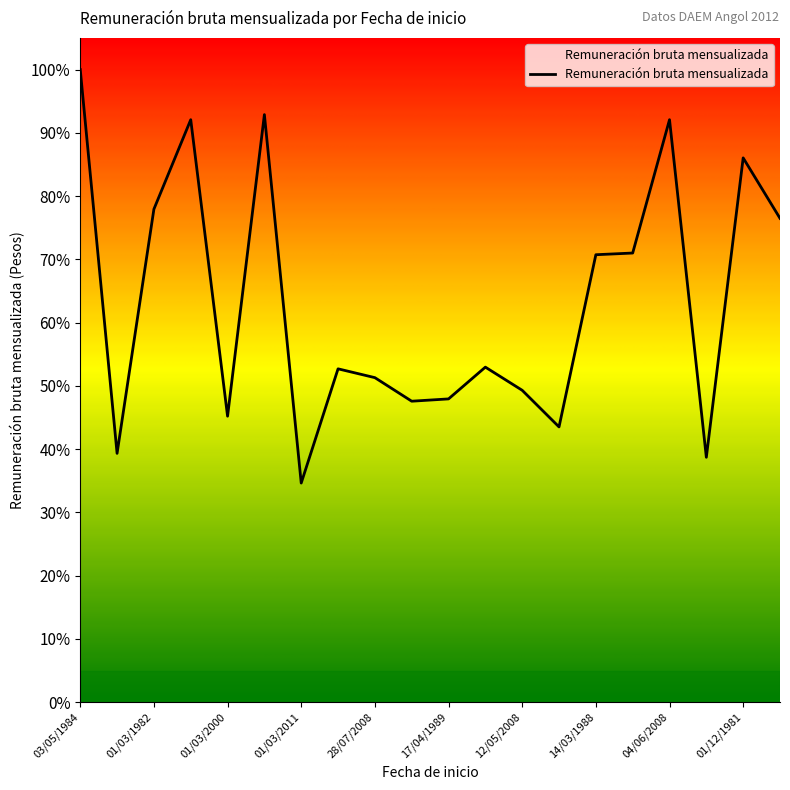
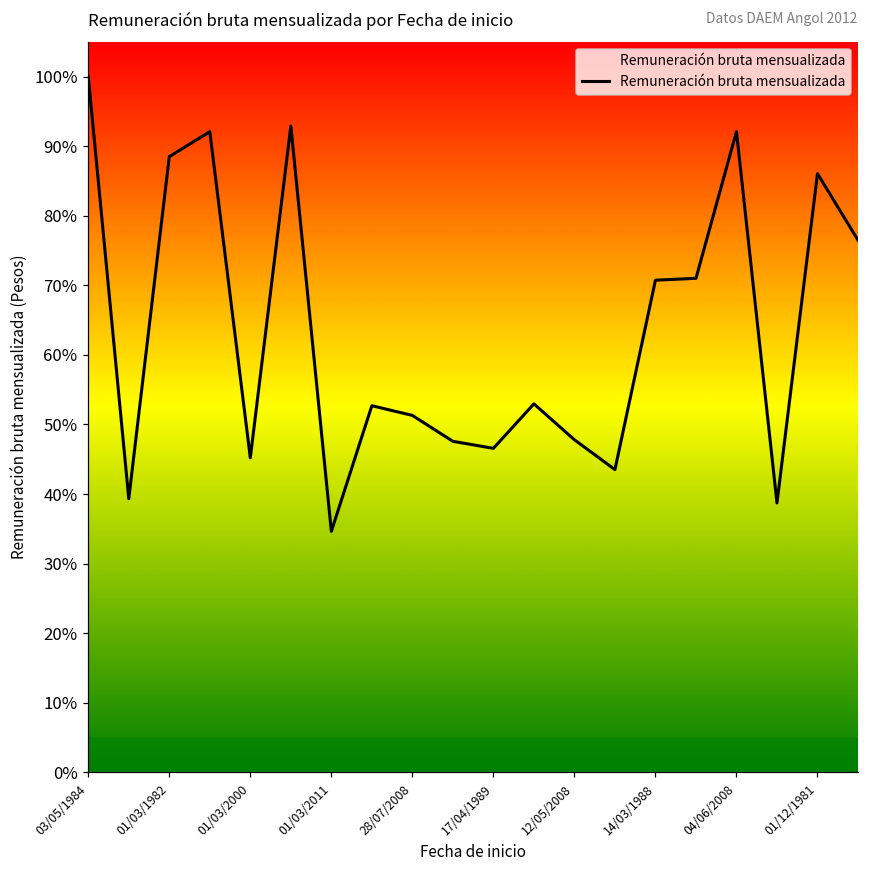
01/03/1982: 78% -> 88%
17/04/1989: 48% -> 47%
12/05/2008: 49% -> 48%
